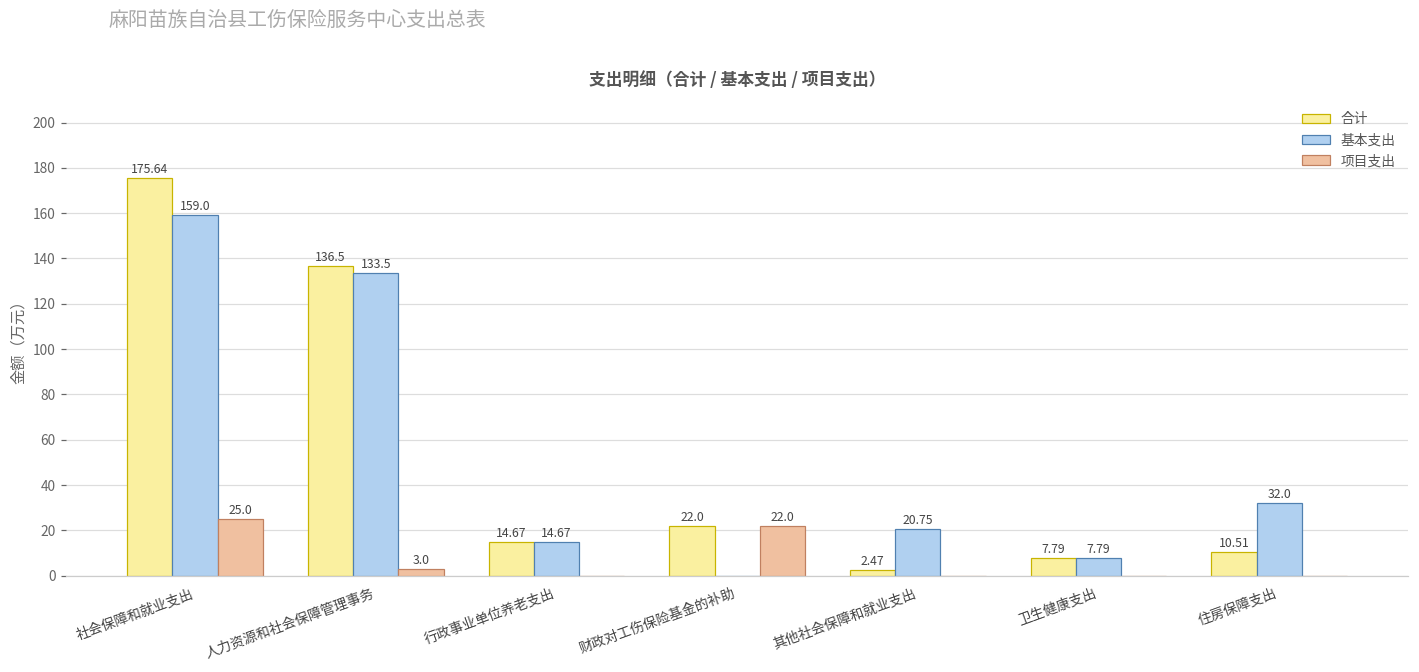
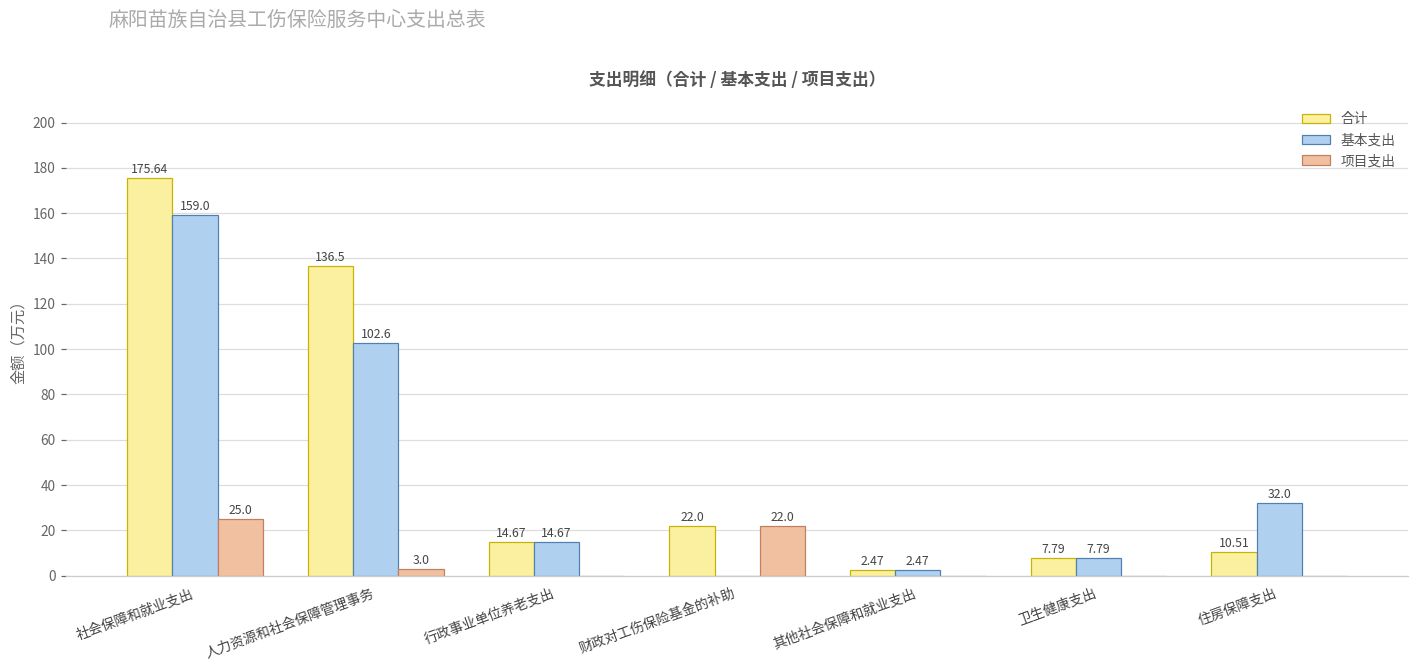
基本支出, 人力资源和社会保障管理事务: 133.5 -> 102.6
基本支出, 其他社会保障和就业支出: 20.75 -> 2.47
